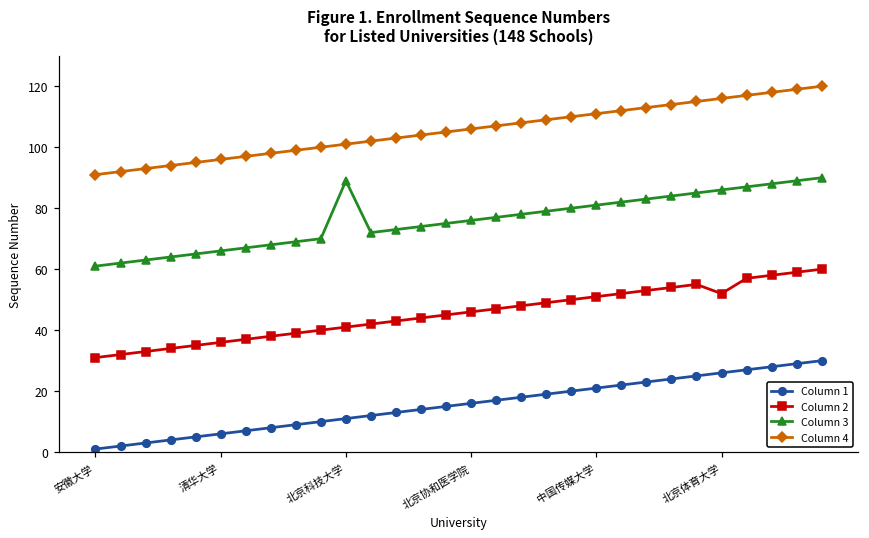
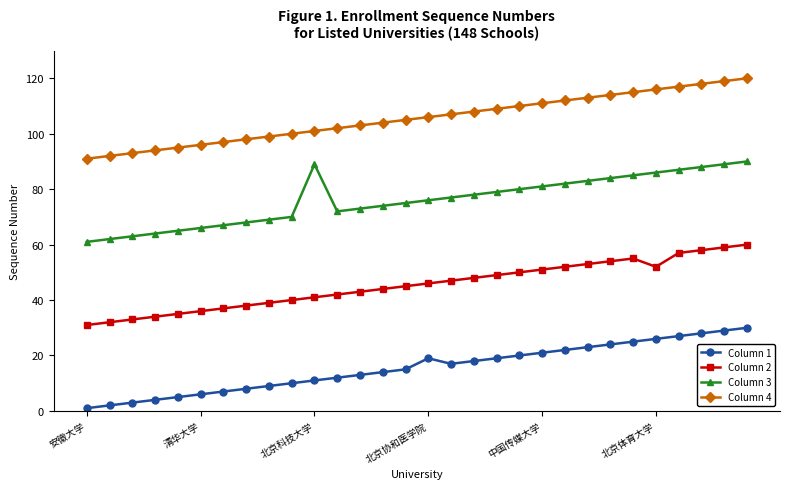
Column 1, 北京协和医学院: 16 -> 19
